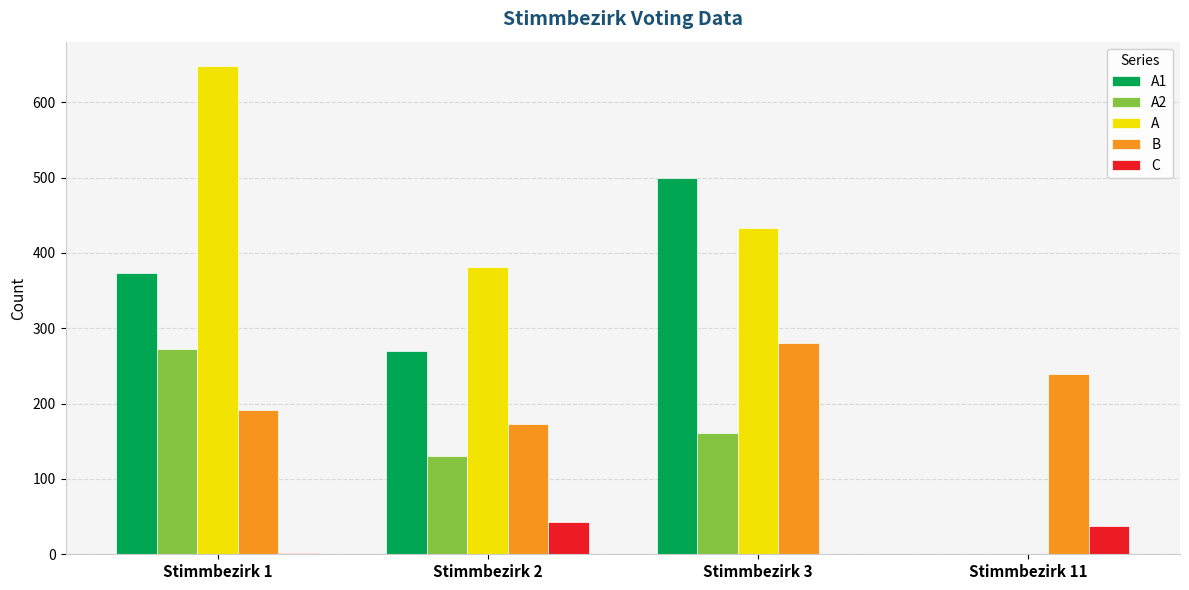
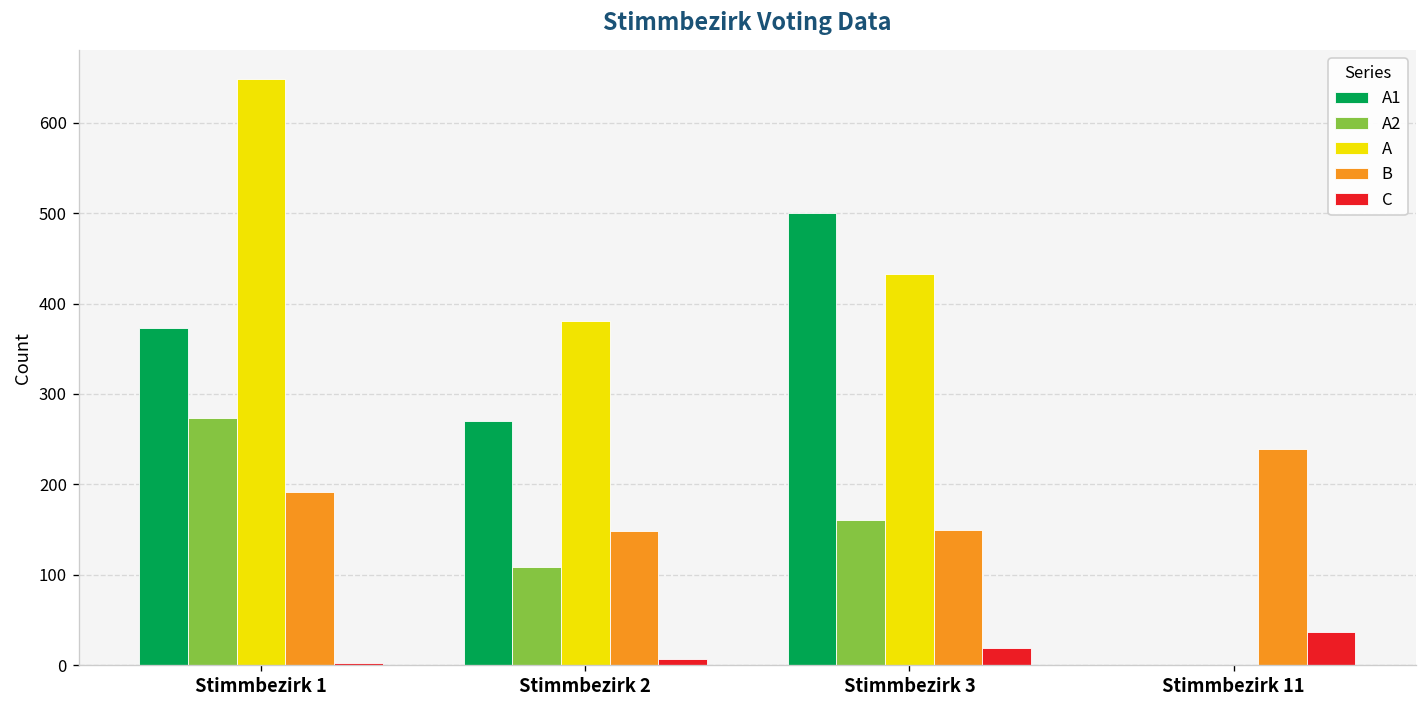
A2, Stimmbezirk 2: 130 -> 110
B, Stimmbezirk 2: 170 -> 150
C, Stimmbezirk 2: 40 -> 10
B, Stimmbezirk 3: 280 -> 150
C, Stimmbezirk 3: 0 -> 20
